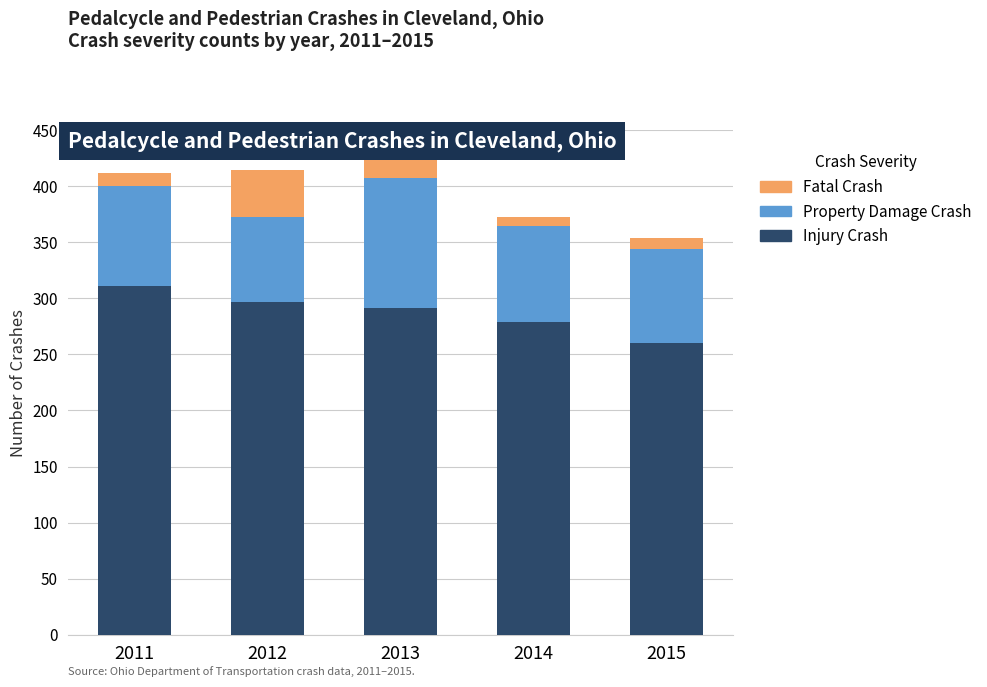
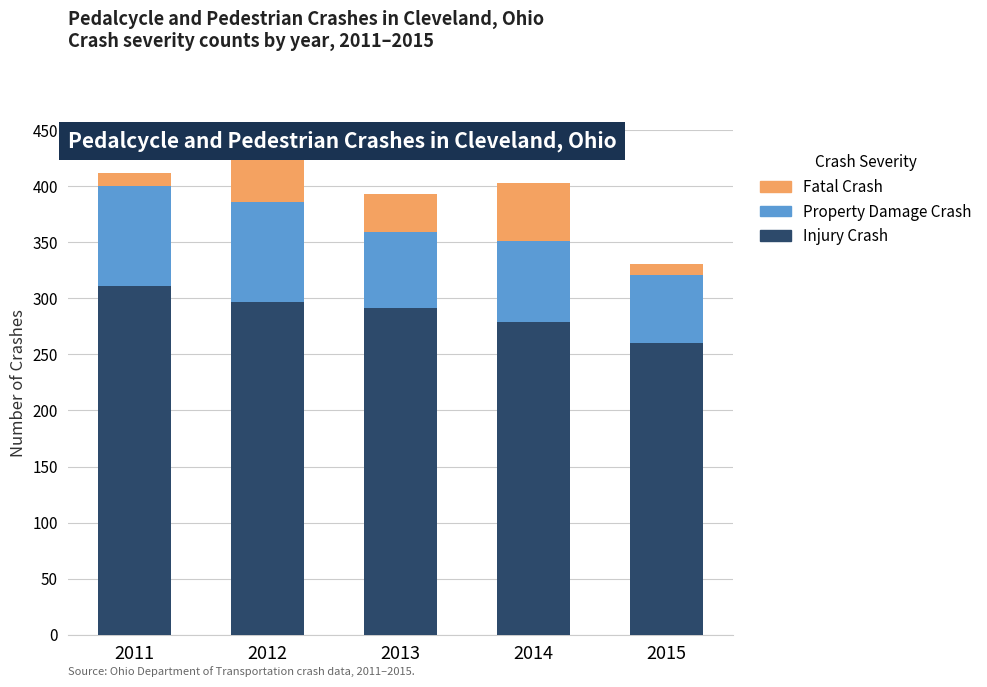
Property Damage Crash, 2012: 76 -> 89
Property Damage Crash, 2013: 116 -> 68
Property Damage Crash, 2014: 86 -> 72
Fatal Crash, 2014: 8 -> 52
Property Damage Crash, 2015: 84 -> 61
